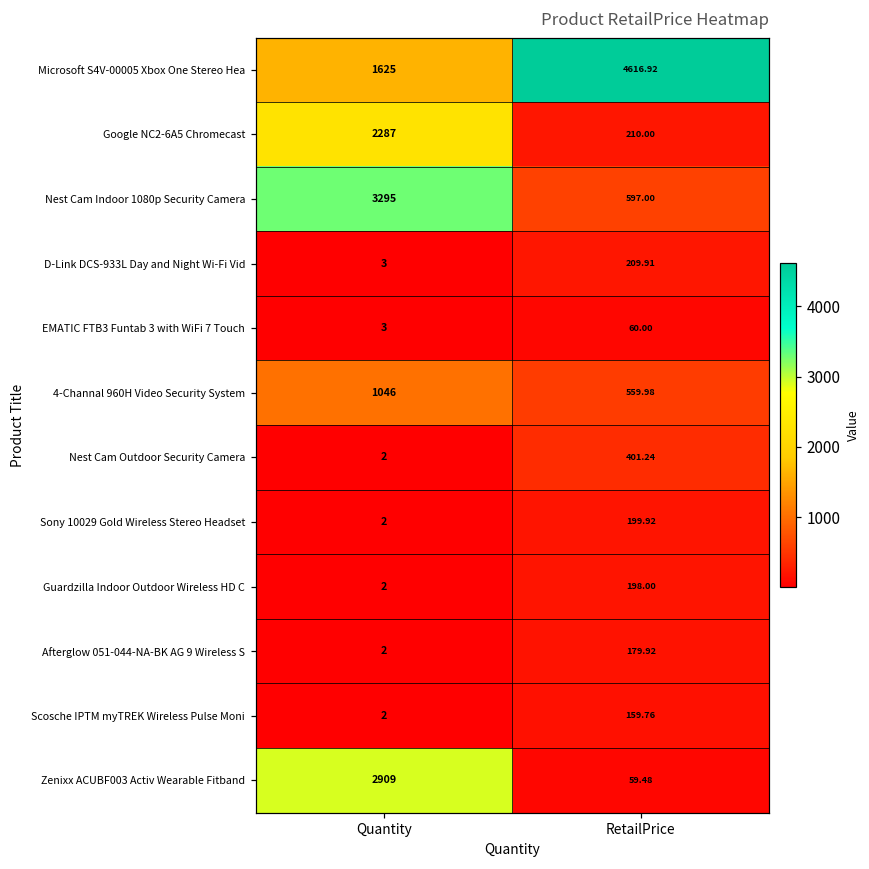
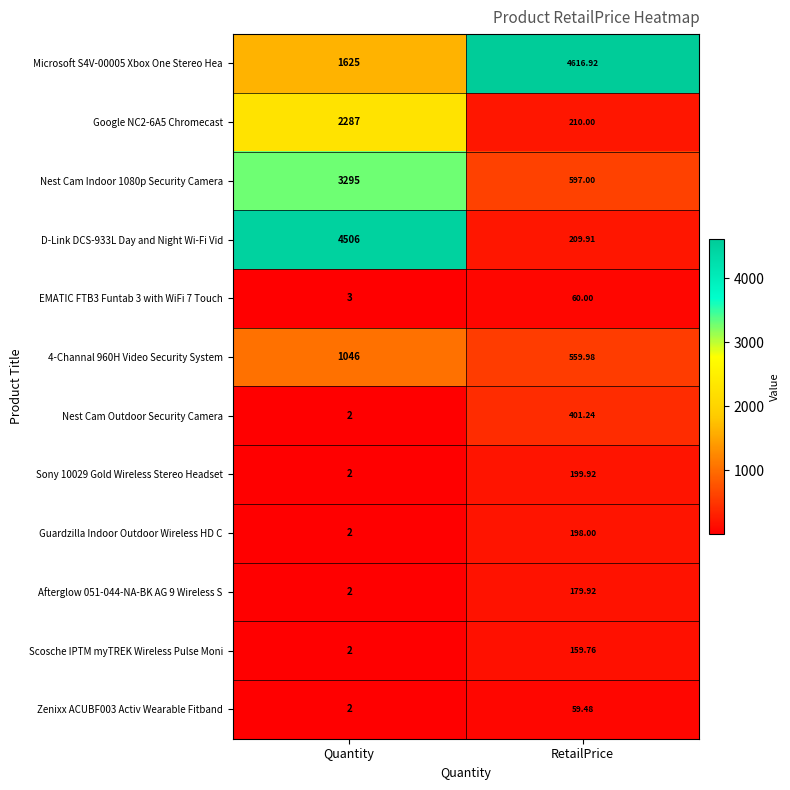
D-Link DCS-933L Day and Night Wi-Fi Vid, Quantity: 3 -> 4506
Zenixx ACUBF003 Activ Wearable Fitband, Quantity: 2909 -> 2
